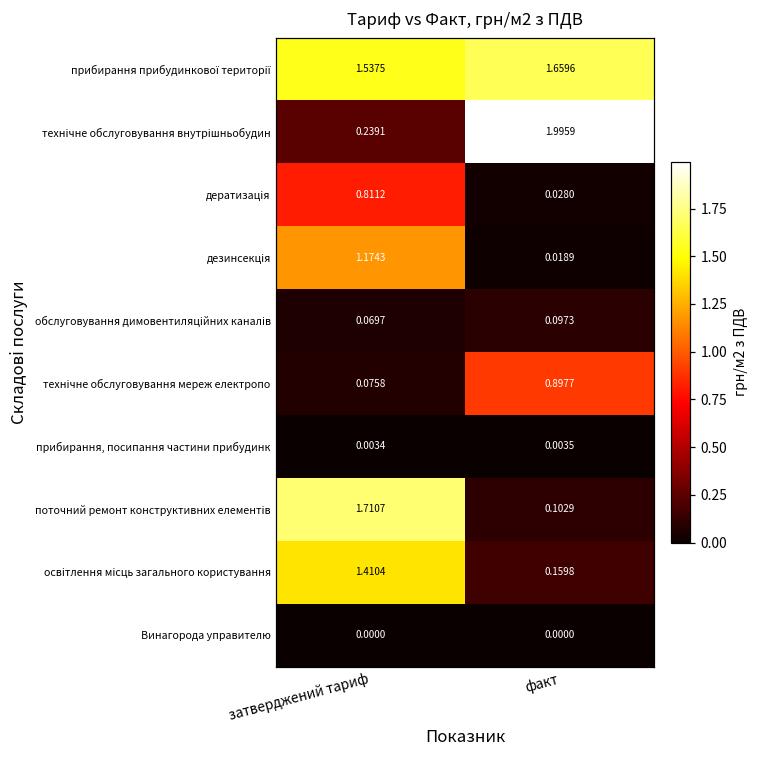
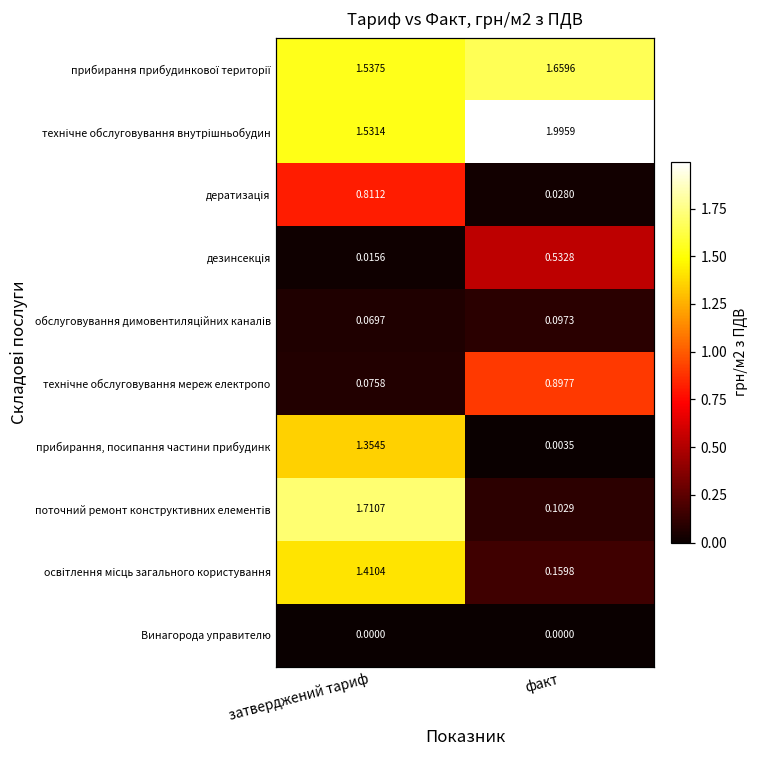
технічне обслуговування внутрішньобудин, затверджений тариф: 0.2391 -> 1.5314
дезинсекція, затверджений тариф: 1.1743 -> 0.0156
дезинсекція, факт: 0.0189 -> 0.5328
прибирання, посипання частини прибудинк, затверджений тариф: 0.0034 -> 1.3545
